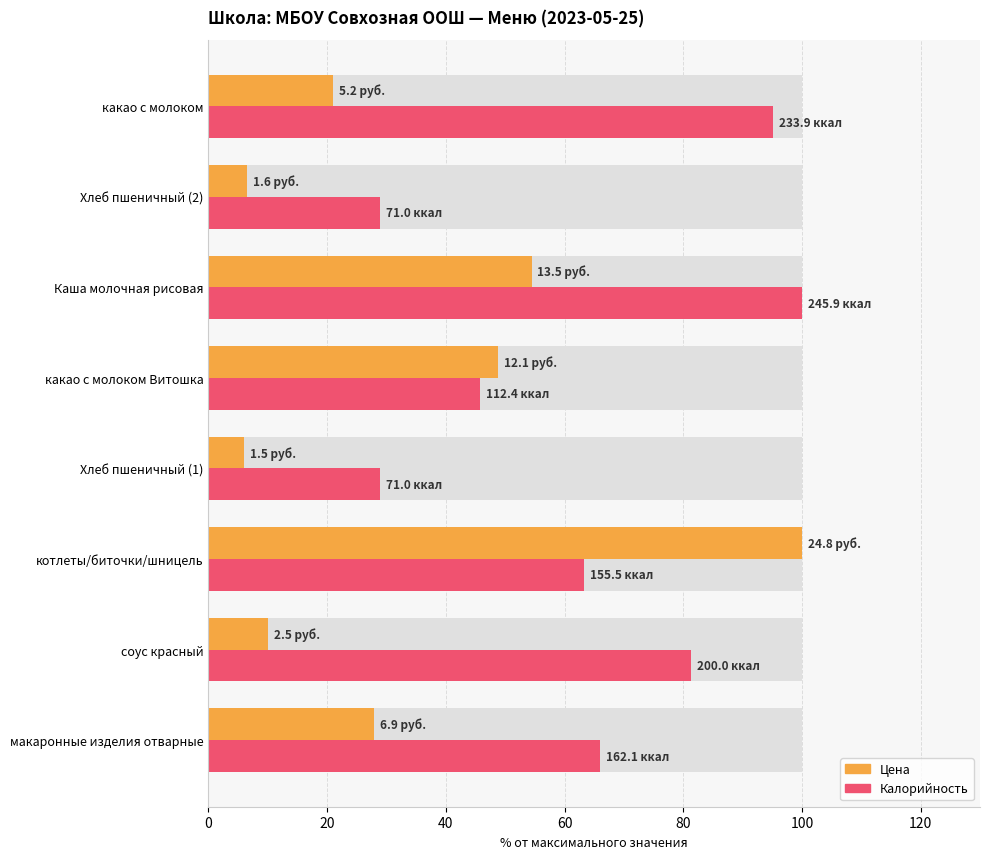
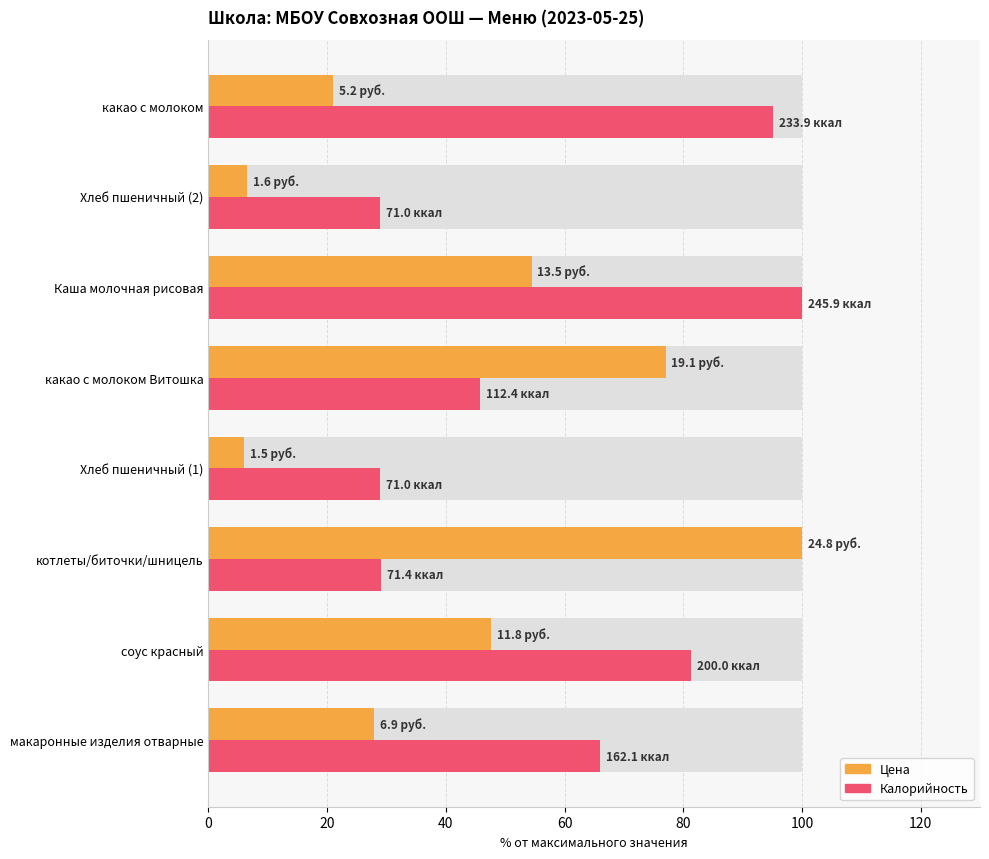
Цена, какао с молоком Витошка: 12.1 -> 19.1
Калорийность, котлеты/биточки/шницель: 155.5 -> 71.4
Цена, соус красный: 2.5 -> 11.8
